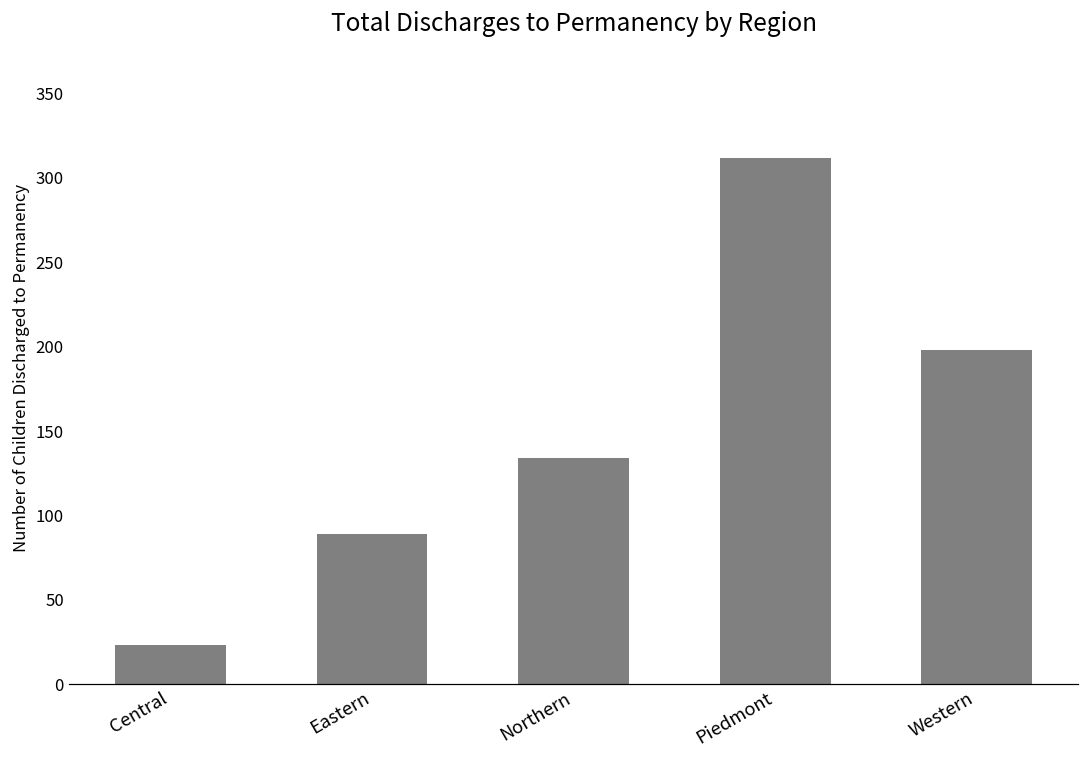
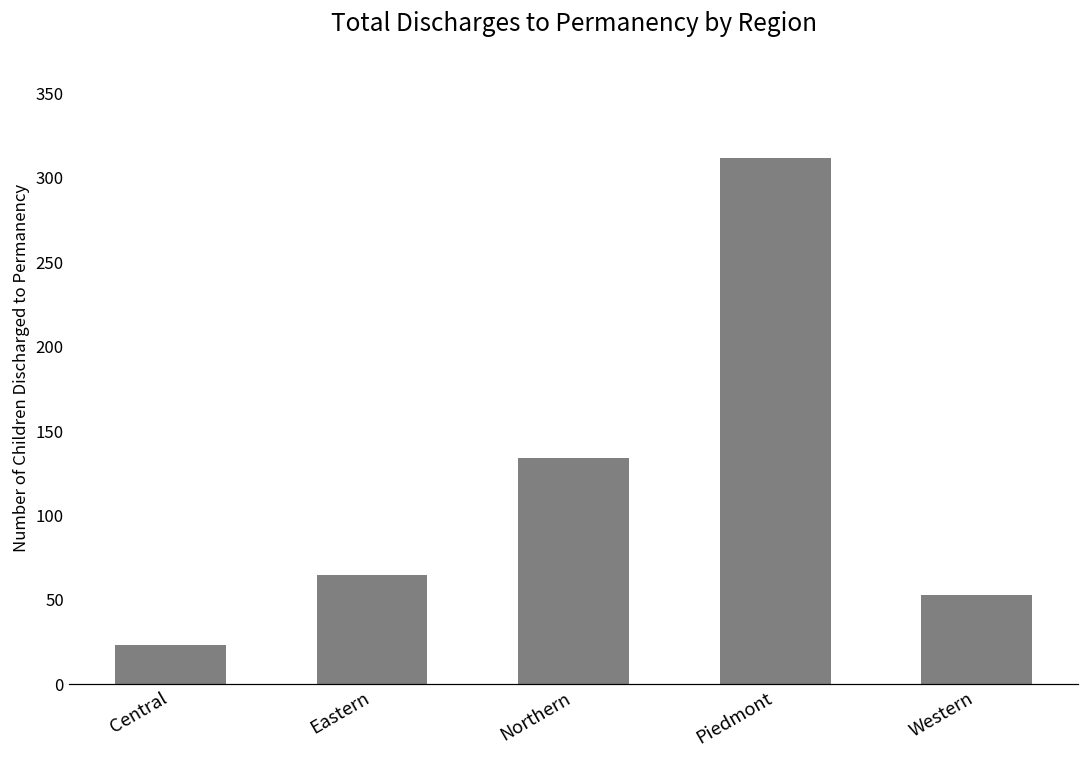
Eastern: 89 -> 65
Western: 198 -> 53
